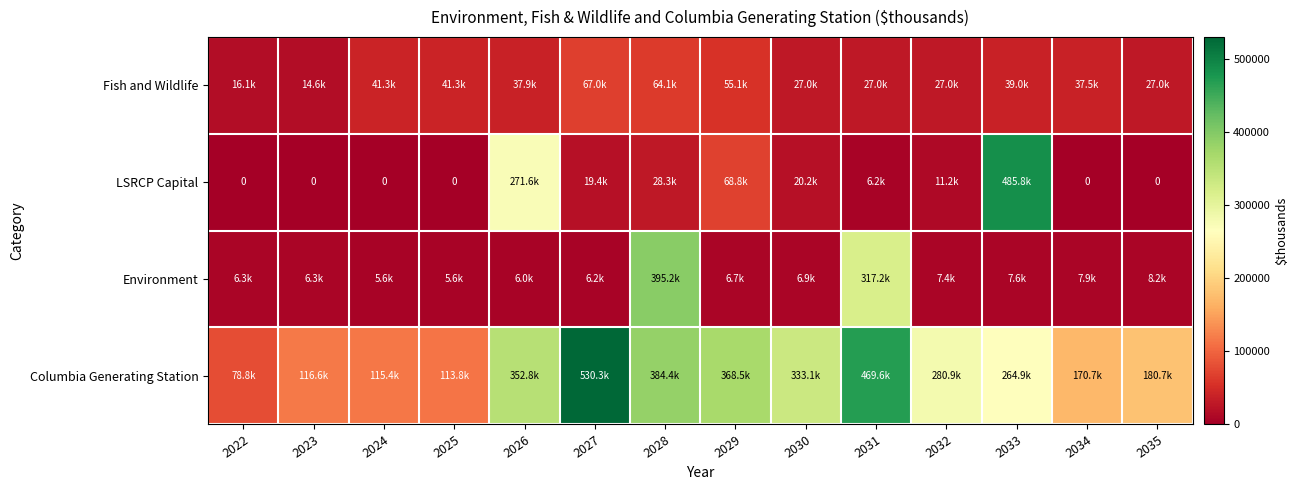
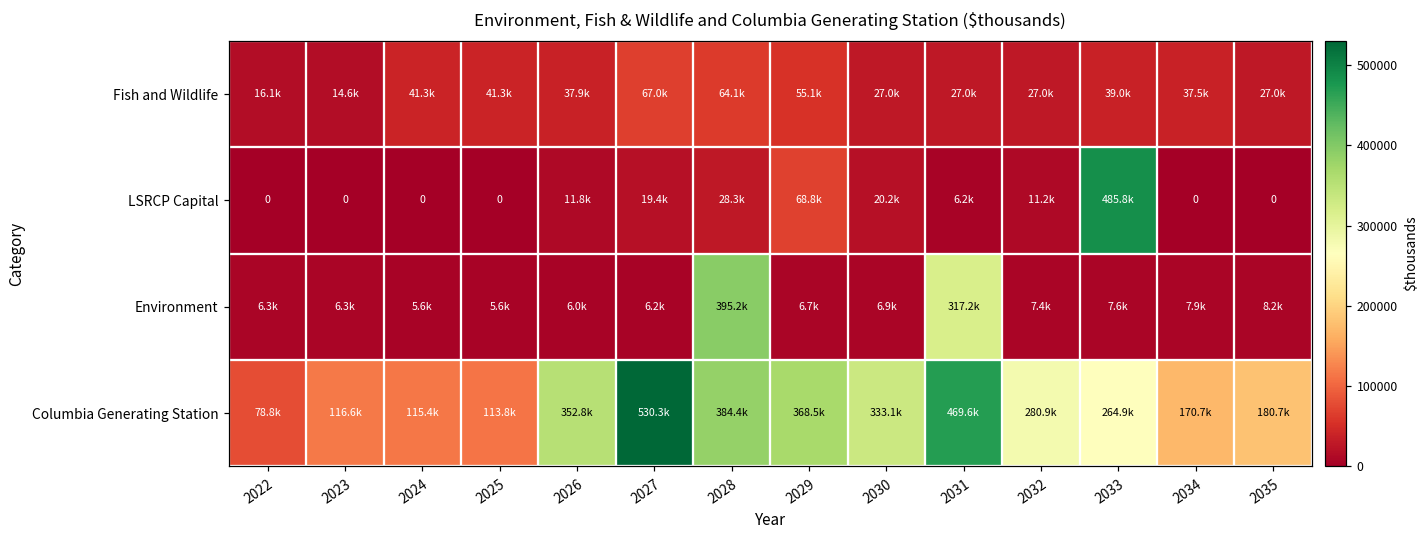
LSRCP Capital, 2026: 271.6k -> 11.8k
